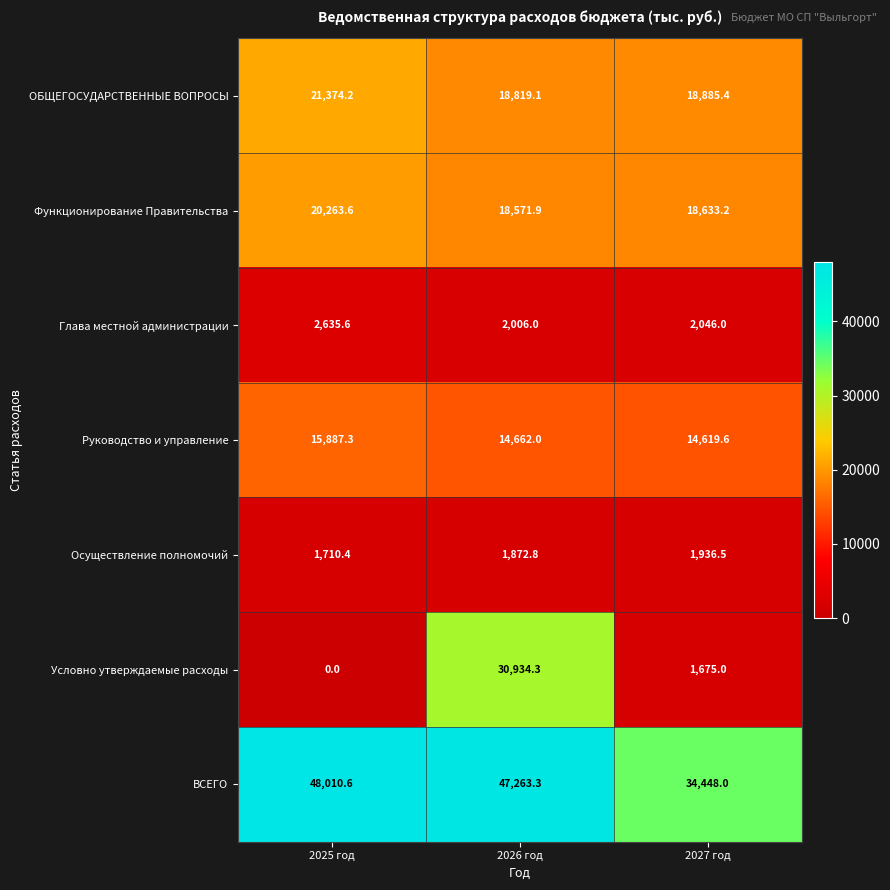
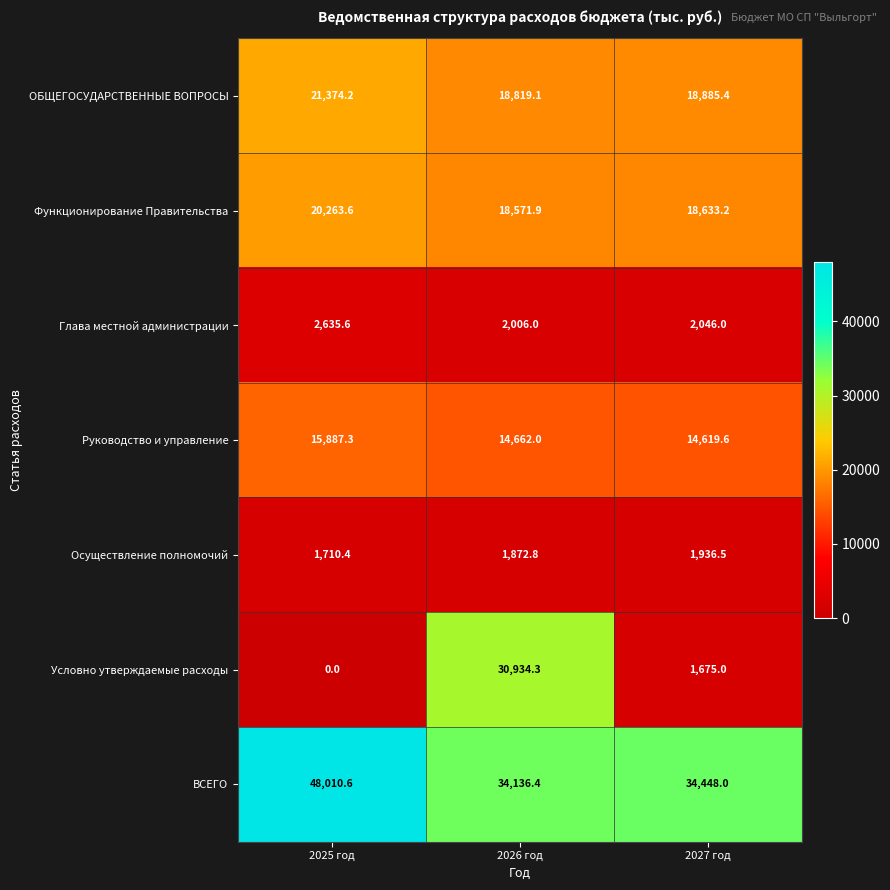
ВСЕГО, 2026 год: 47,263.3 -> 34,136.4
